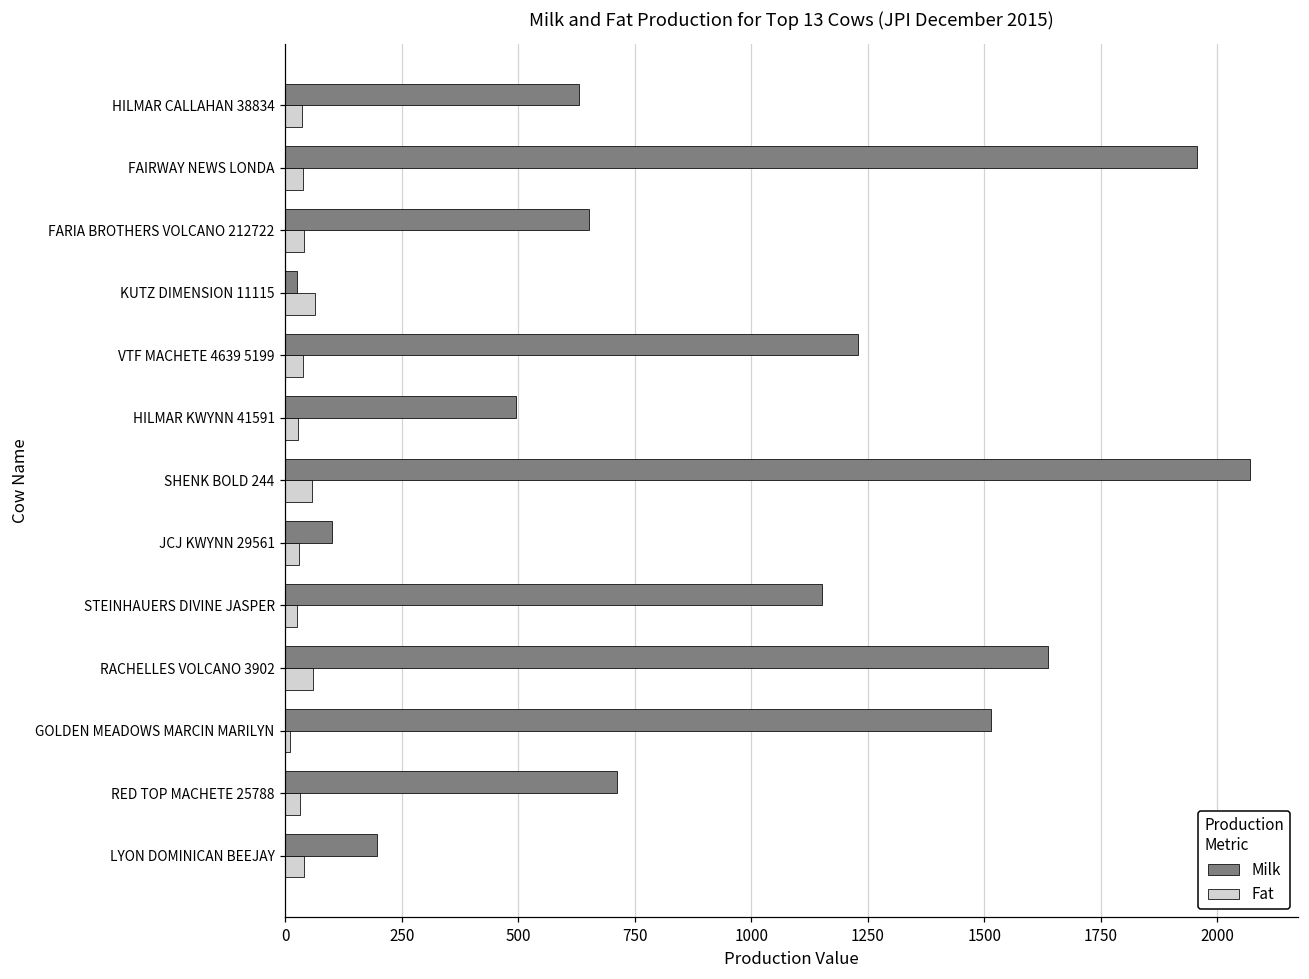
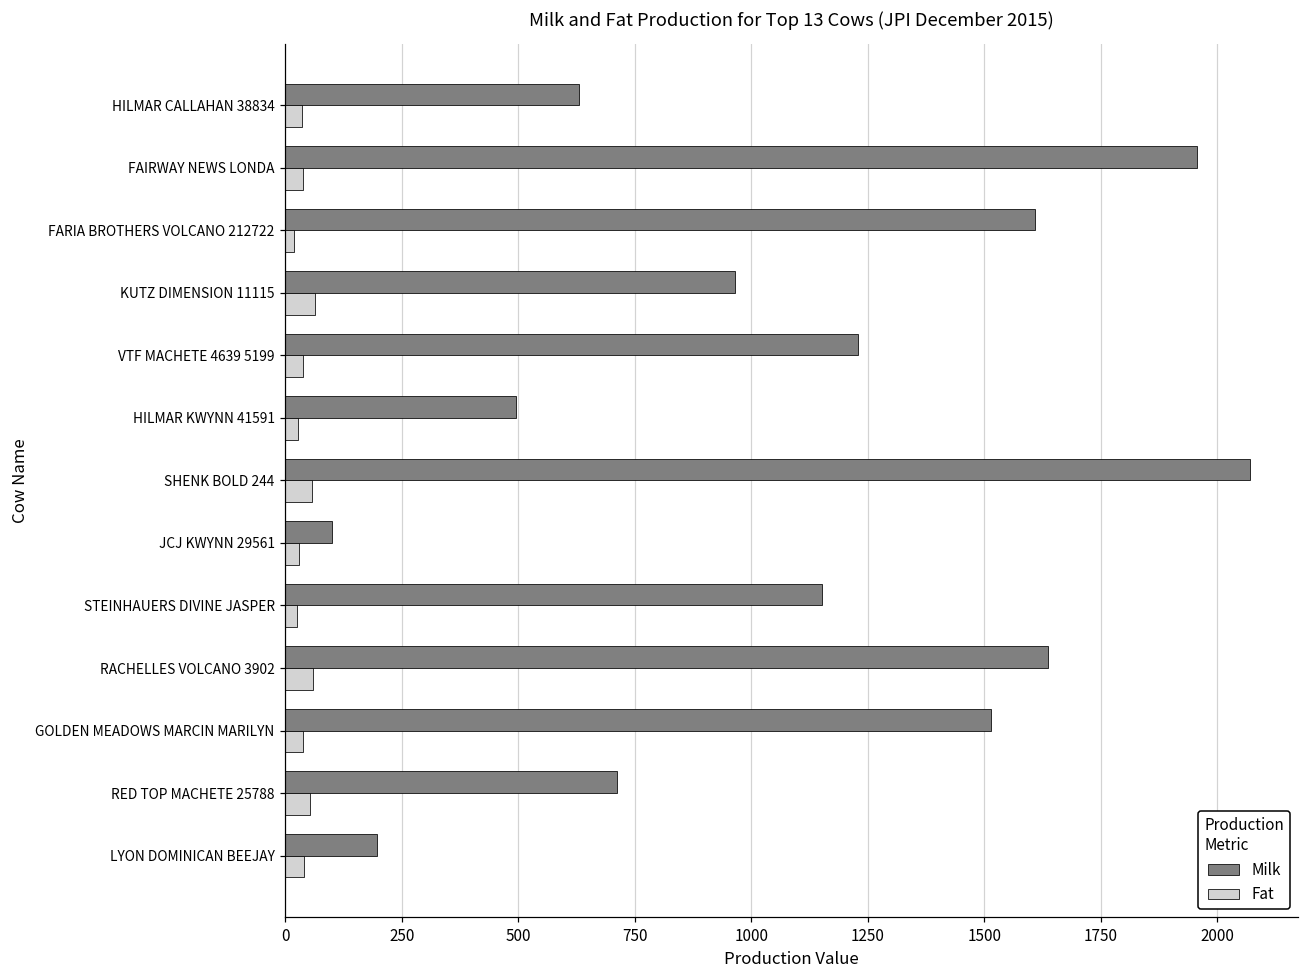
Milk, FARIA BROTHERS VOLCANO 212722: 650 -> 1610
Fat, FARIA BROTHERS VOLCANO 212722: 40 -> 20
Milk, KUTZ DIMENSION 11115: 30 -> 970
Fat, GOLDEN MEADOWS MARCIN MARILYN: 10 -> 40
Fat, RED TOP MACHETE 25788: 30 -> 50
